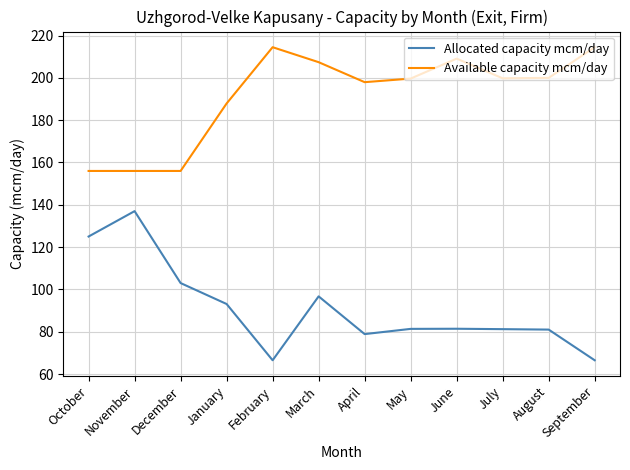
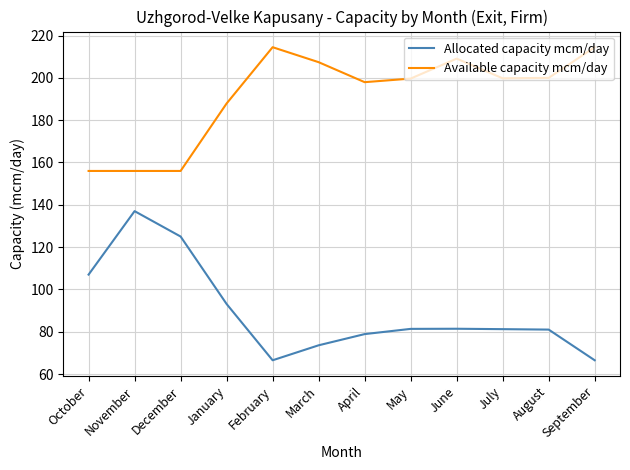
Allocated capacity mcm/day, October: 125 -> 107
Allocated capacity mcm/day, December: 103 -> 125
Allocated capacity mcm/day, March: 97 -> 74
